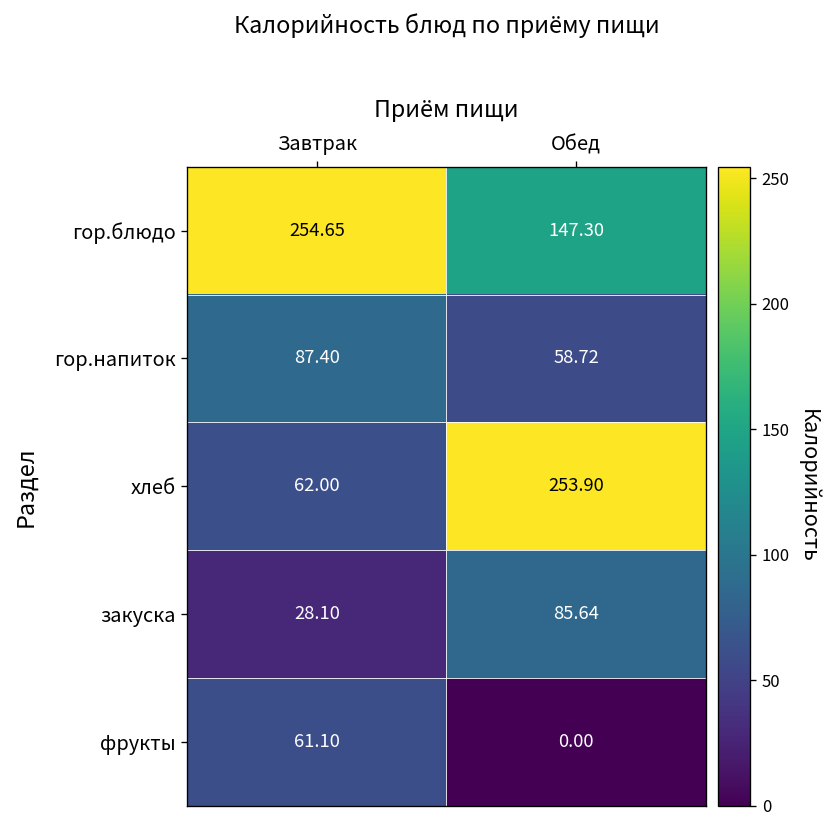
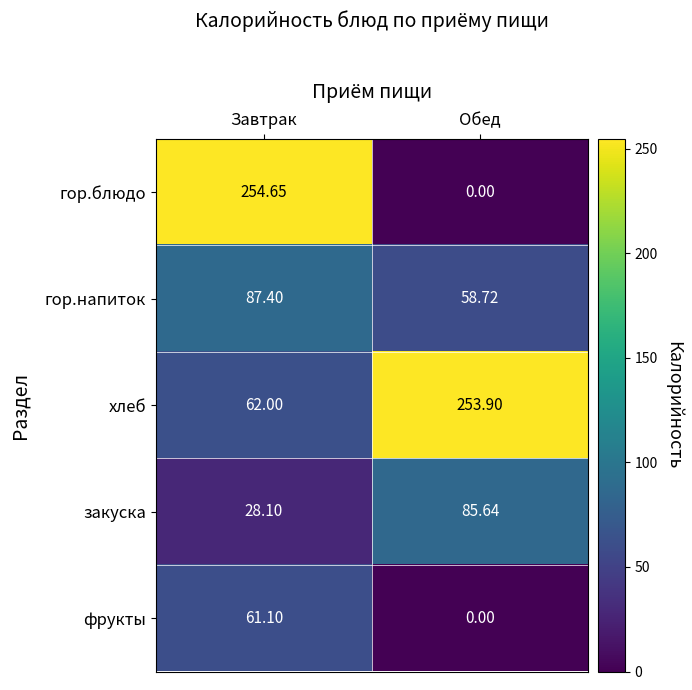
гор.блюдо, Обед: 147.30 -> 0.00
